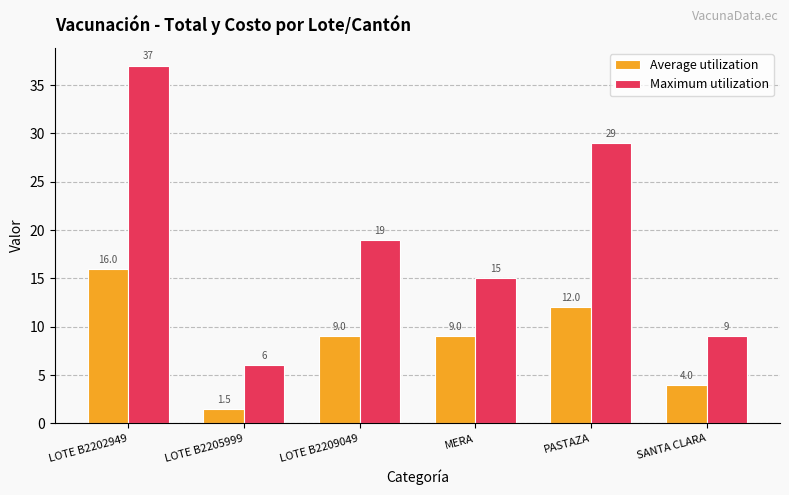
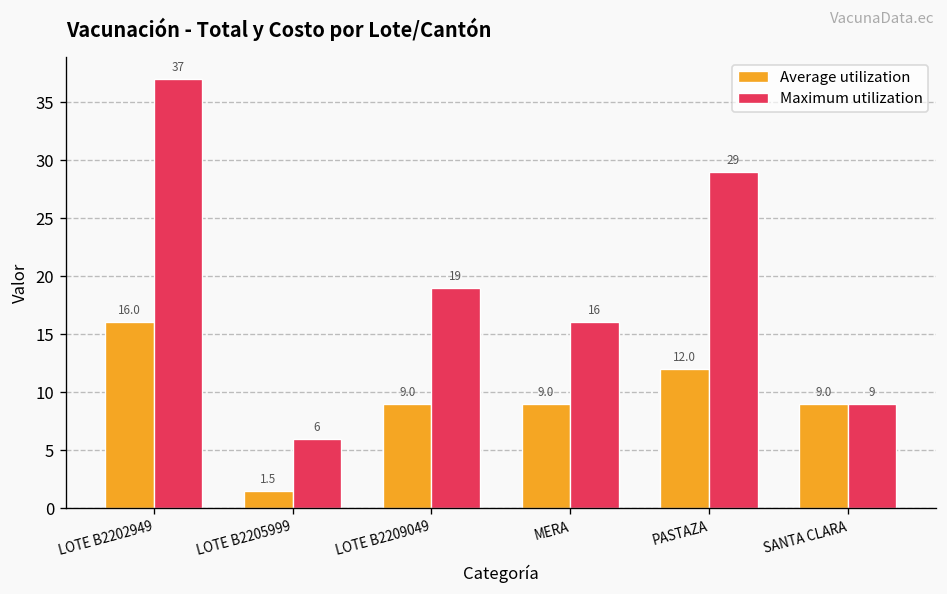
Maximum utilization, MERA: 15 -> 16
Average utilization, SANTA CLARA: 4.0 -> 9.0
